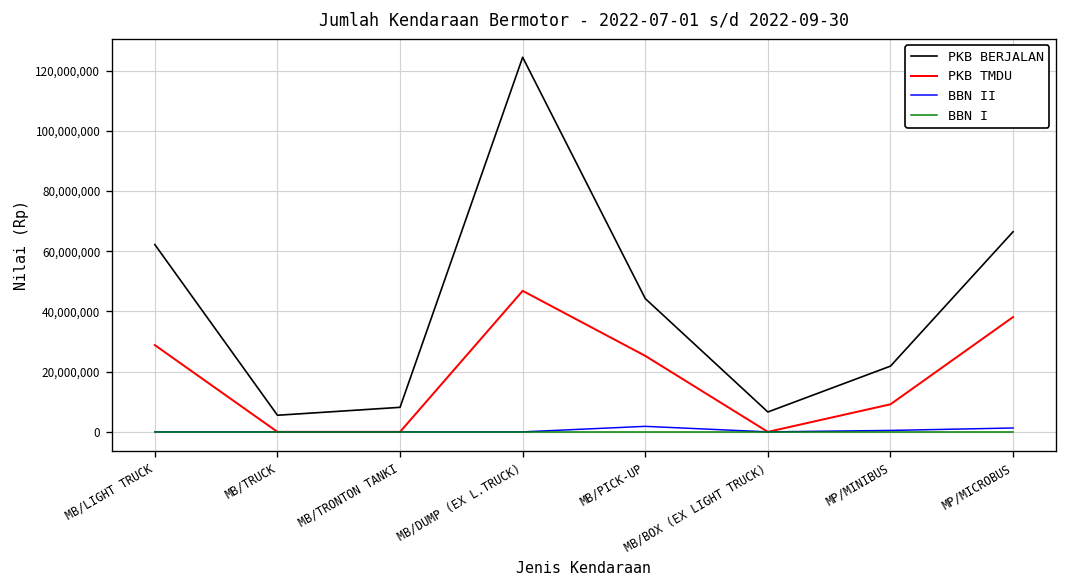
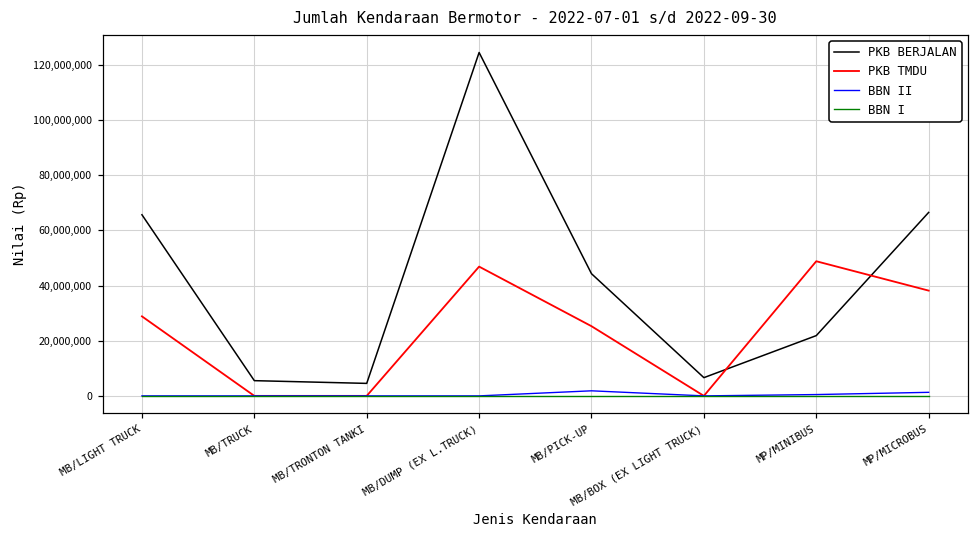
PKB BERJALAN, MB/LIGHT TRUCK: 62,000,000 -> 66,000,000
PKB BERJALAN, MB/TRONTON TANKI: 8,000,000 -> 5,000,000
PKB TMDU, MP/MINIBUS: 9,000,000 -> 49,000,000
